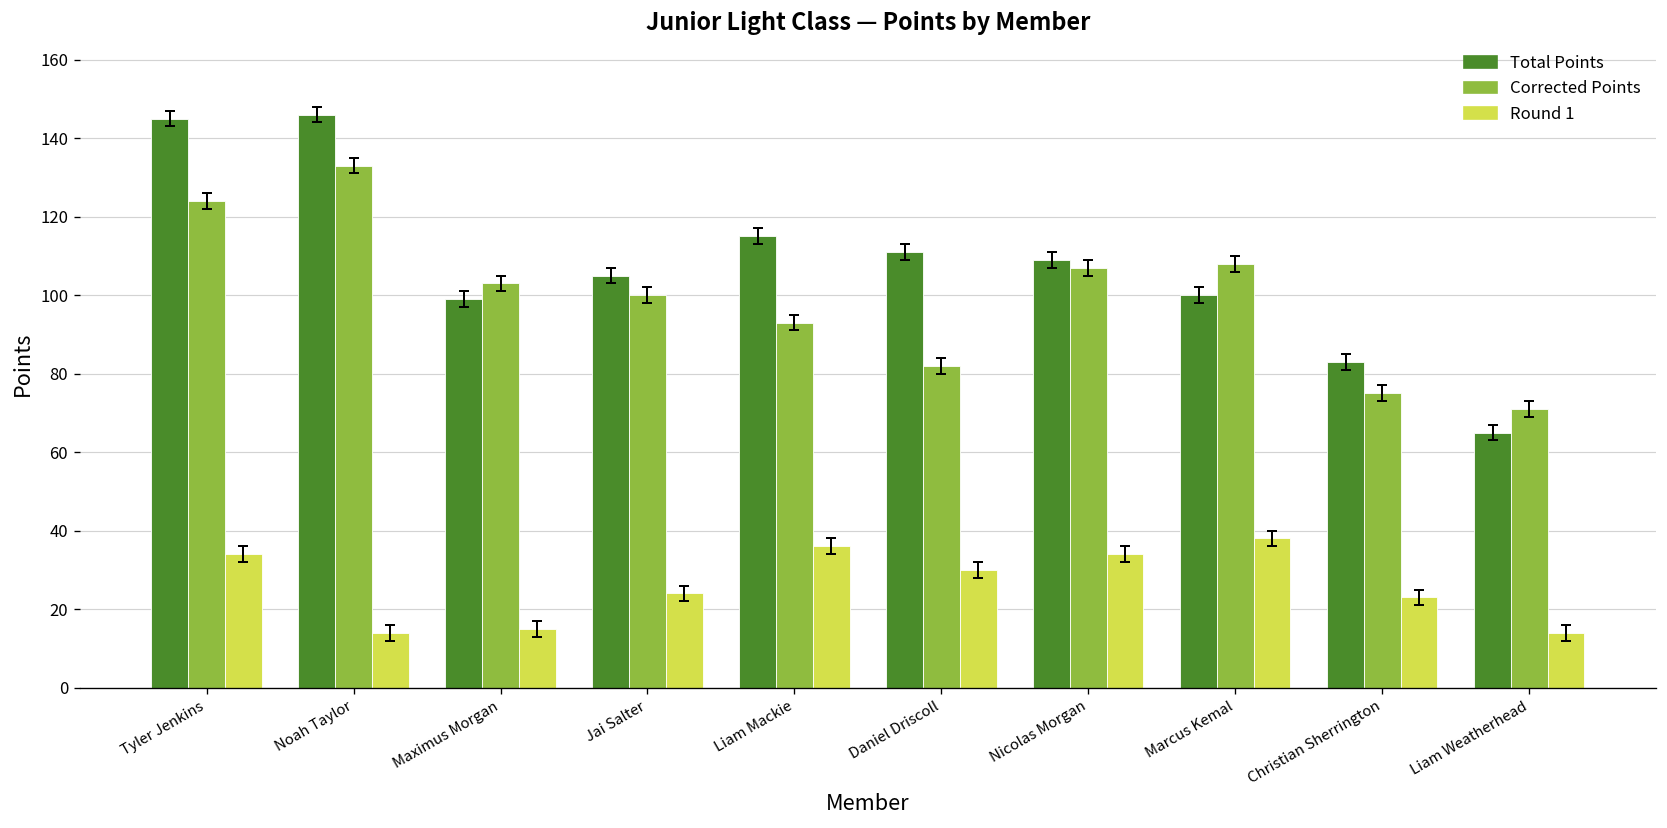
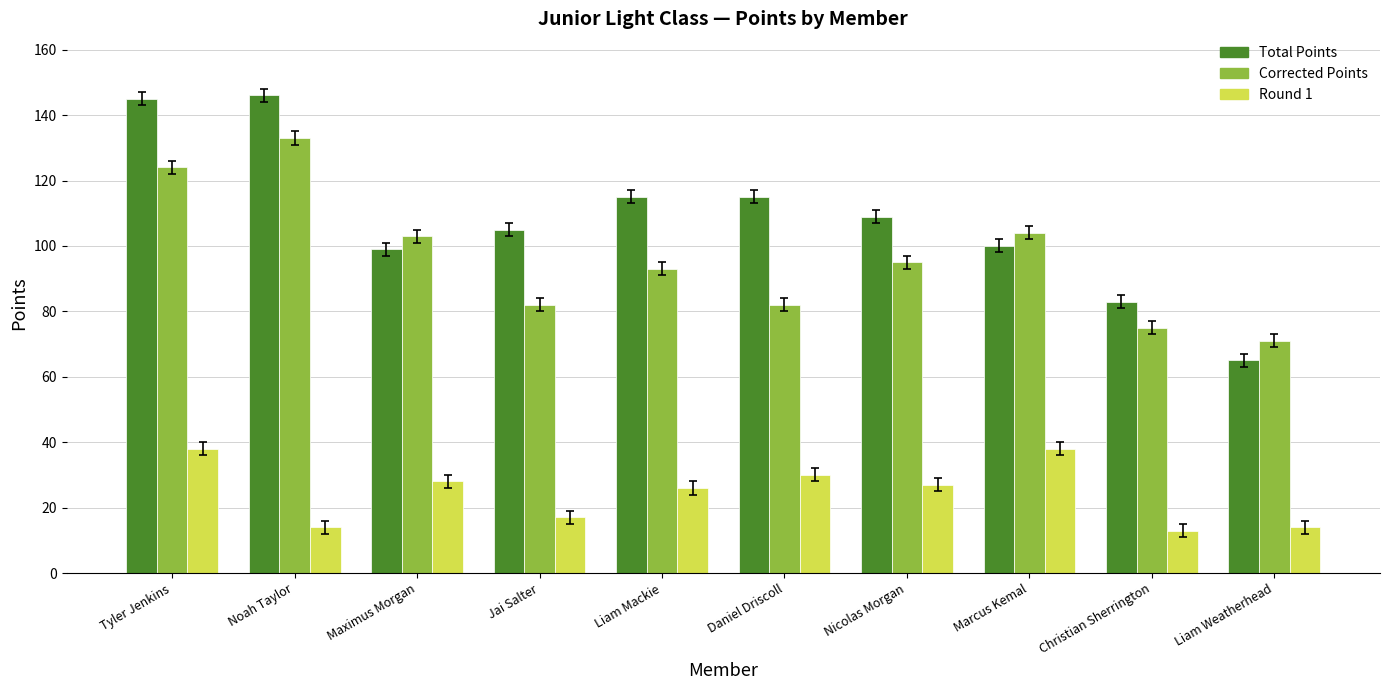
Round 1, Tyler Jenkins: 34 -> 38
Round 1, Maximus Morgan: 15 -> 28
Corrected Points, Jai Salter: 100 -> 82
Round 1, Jai Salter: 24 -> 17
Round 1, Liam Mackie: 36 -> 26
Total Points, Daniel Driscoll: 111 -> 115
Corrected Points, Nicolas Morgan: 107 -> 95
Round 1, Nicolas Morgan: 34 -> 27
Corrected Points, Marcus Kemal: 108 -> 104
Round 1, Christian Sherrington: 23 -> 13
